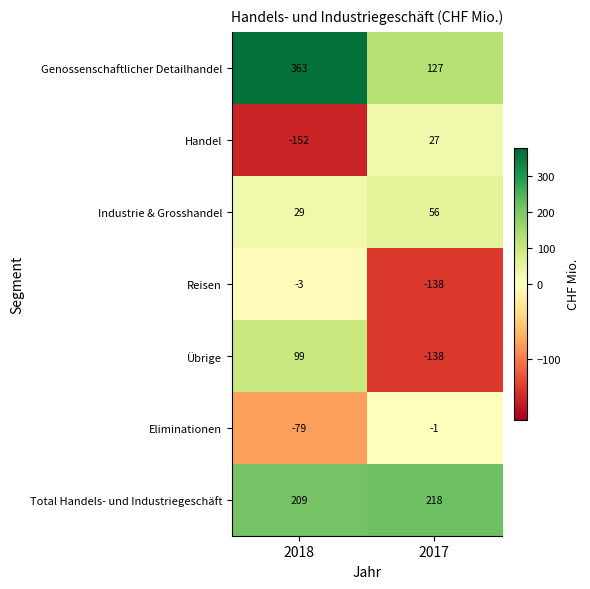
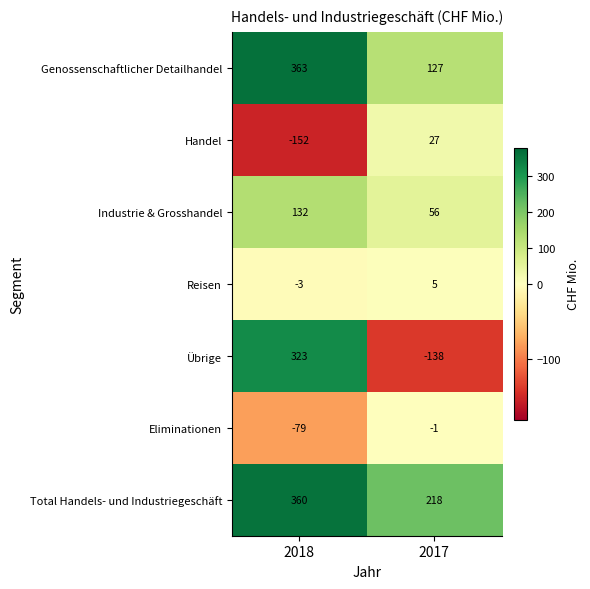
Industrie & Grosshandel, 2018: 29 -> 132
Reisen, 2017: -138 -> 5
Übrige, 2018: 99 -> 323
Total Handels- und Industriegeschäft, 2018: 209 -> 360
